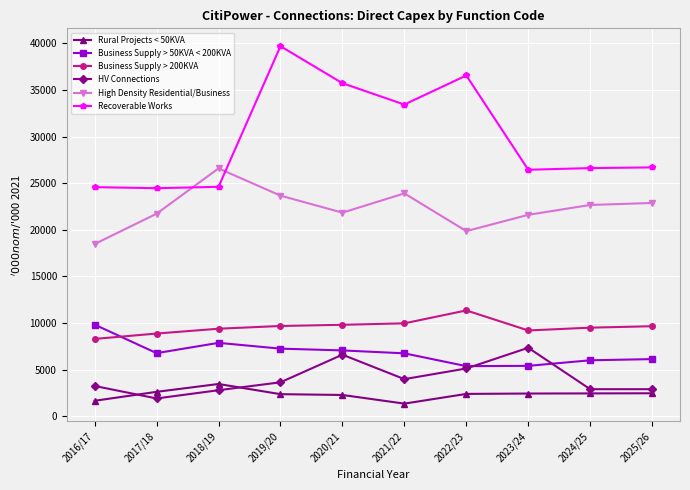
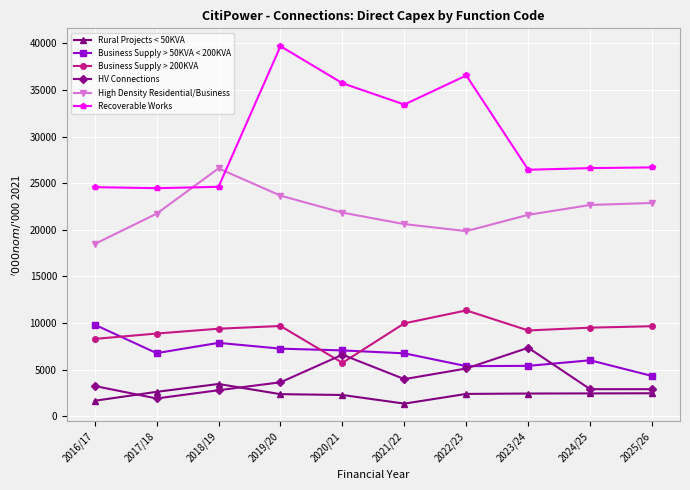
Business Supply > 200KVA, 2020/21: 10000 -> 6000
High Density Residential/Business, 2021/22: 24000 -> 21000
Business Supply > 50KVA < 200KVA, 2025/26: 6000 -> 4000
